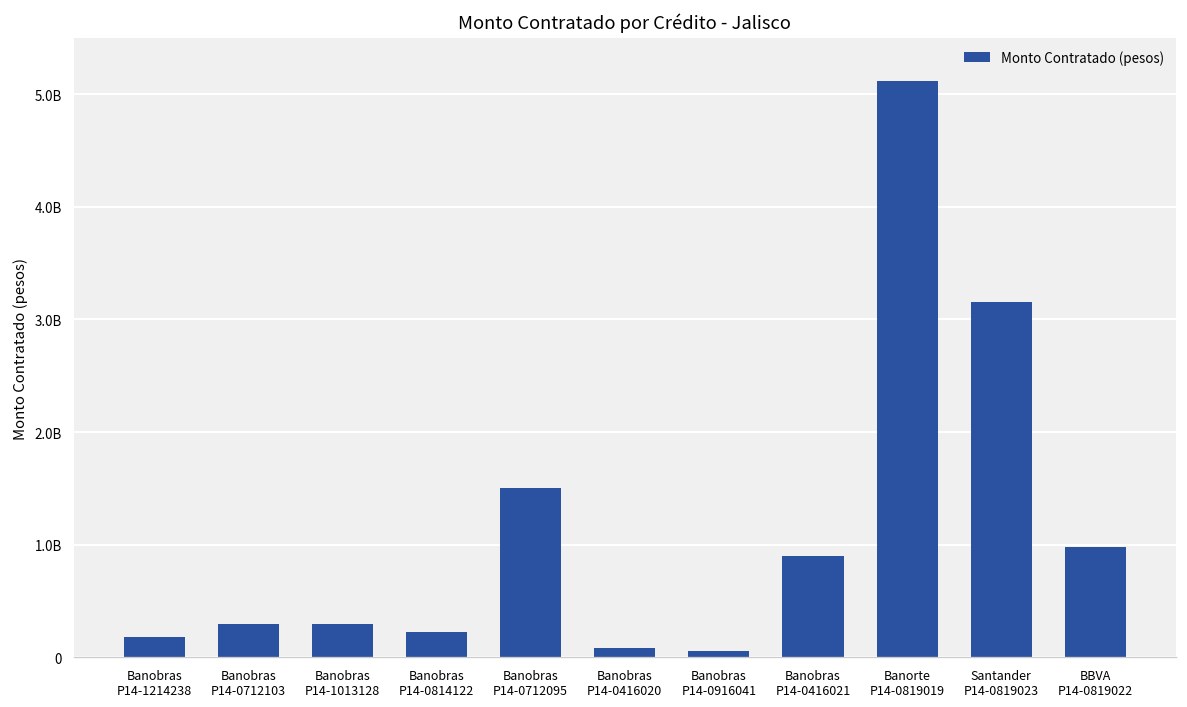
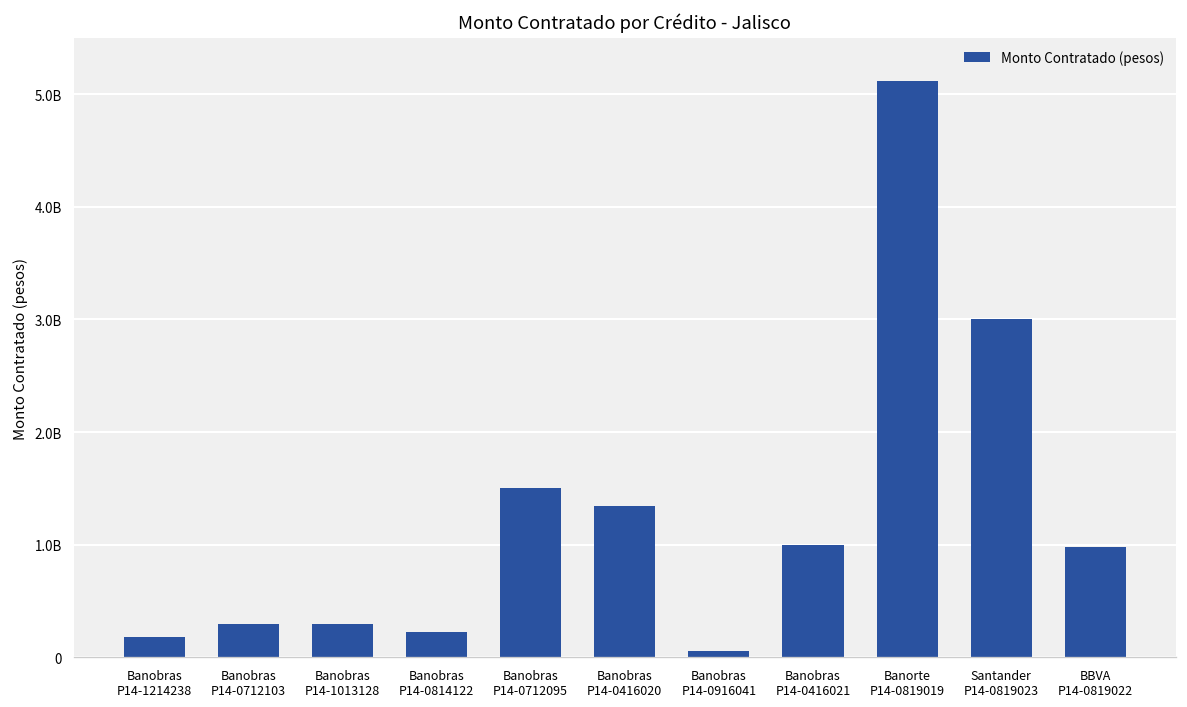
Banobras P14-0416020: 100000000 -> 1300000000
Banobras P14-0416021: 900000000 -> 1000000000
Santander P14-0819023: 3200000000 -> 3000000000
